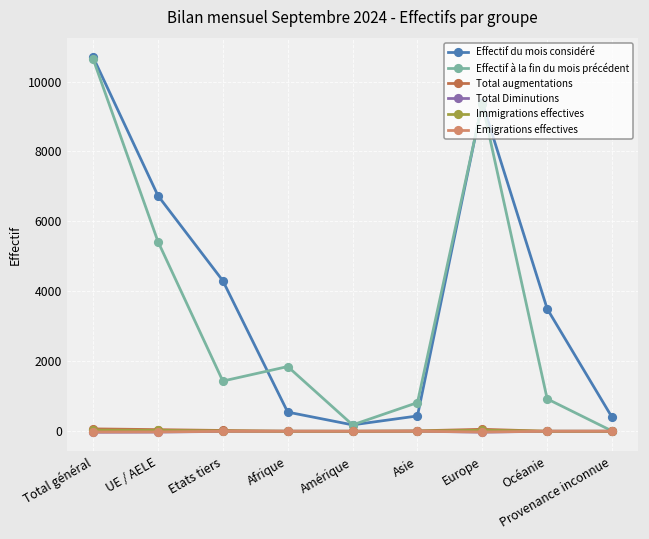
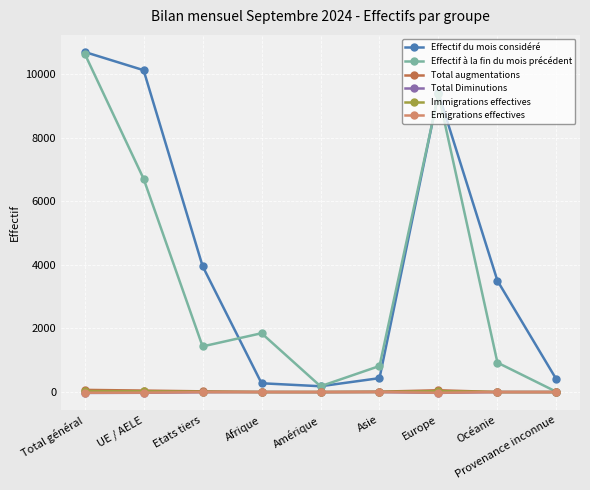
Effectif du mois considéré, UE / AELE: 6700 -> 10100
Effectif à la fin du mois précédent, UE / AELE: 5400 -> 6700
Effectif du mois considéré, Etats tiers: 4300 -> 4000
Effectif du mois considéré, Afrique: 500 -> 300
